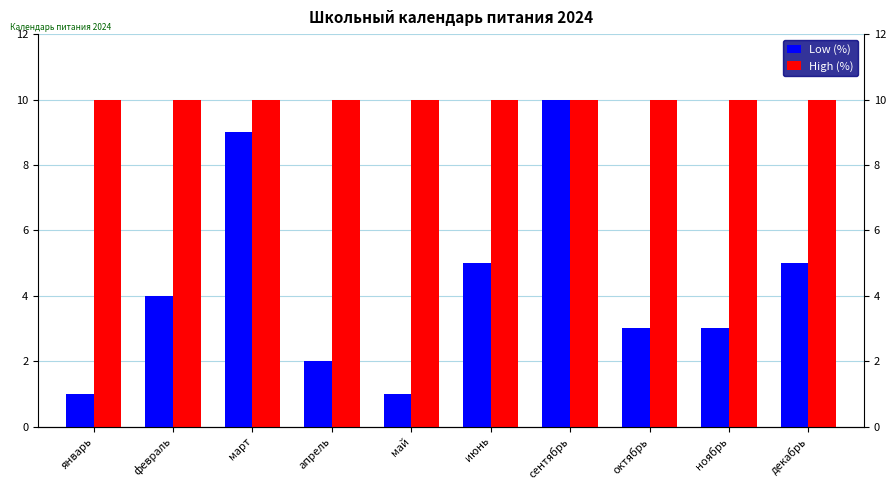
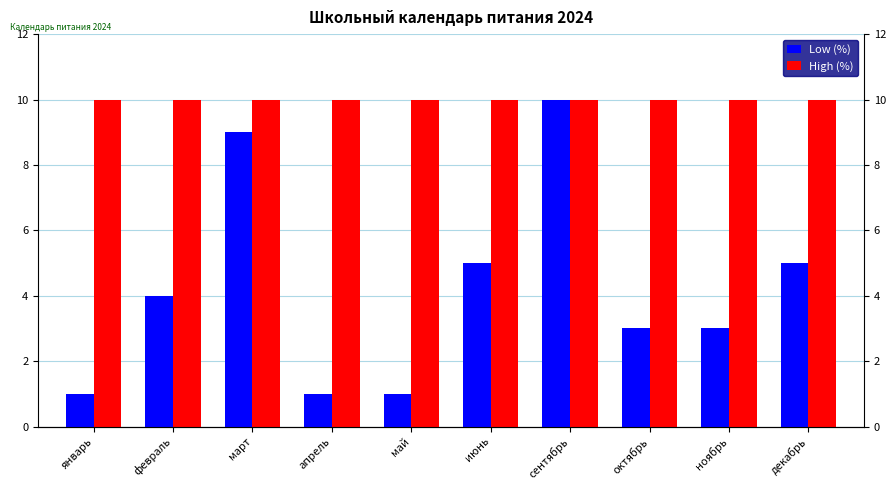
Low (%), апрель: 2 -> 1
